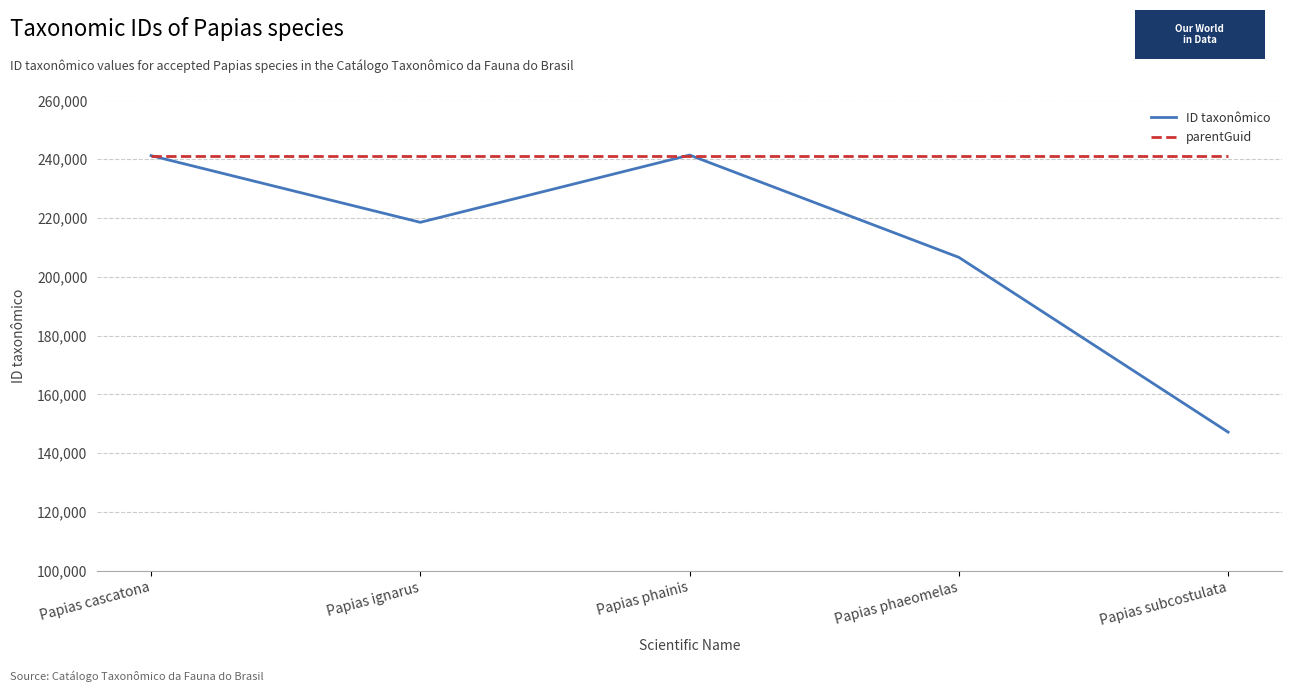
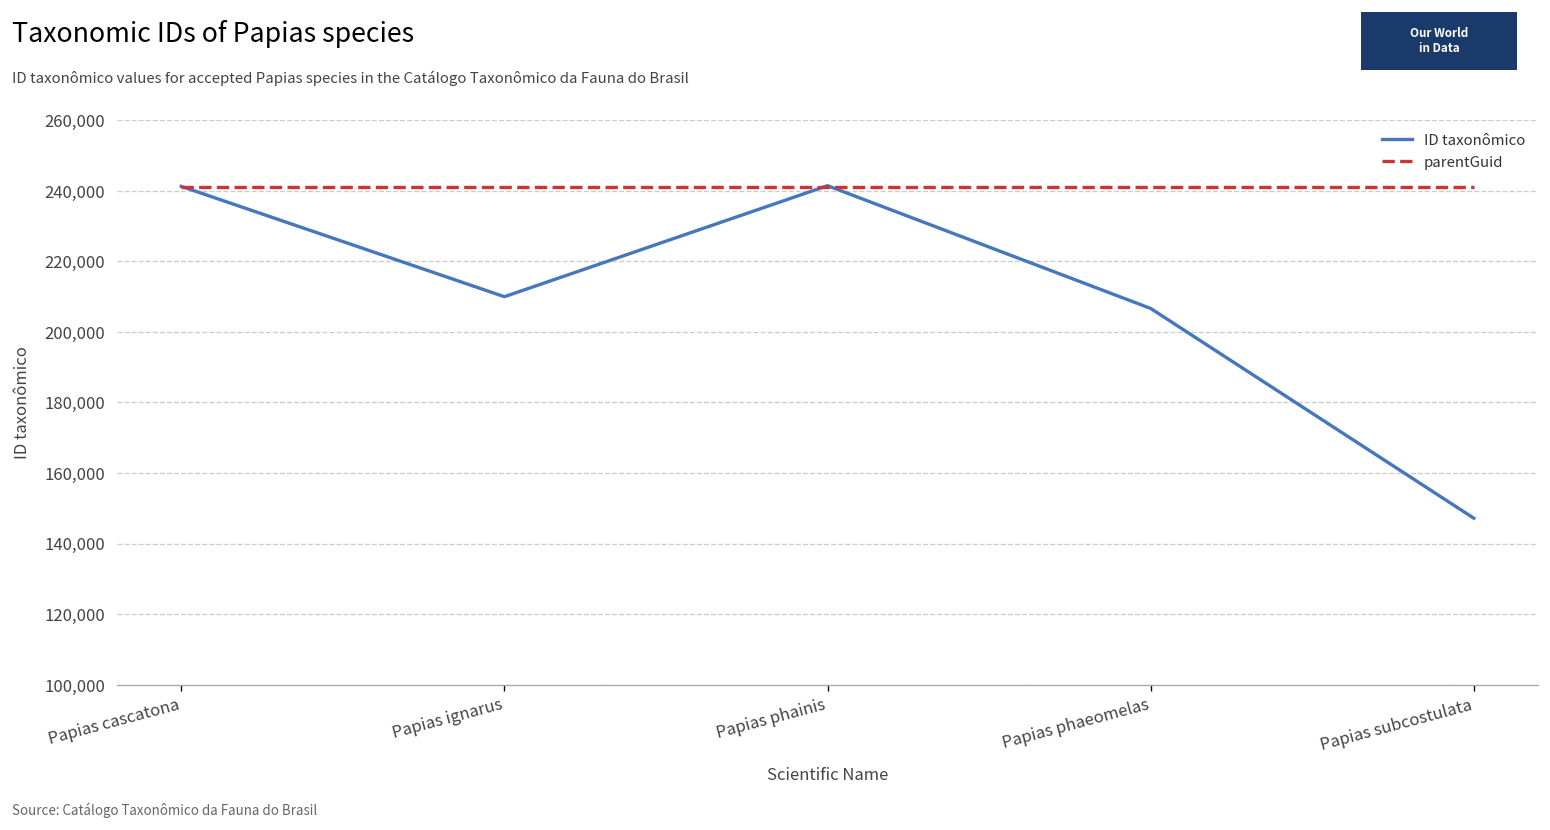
ID taxonômico, Papias ignarus: 219,000 -> 210,000
